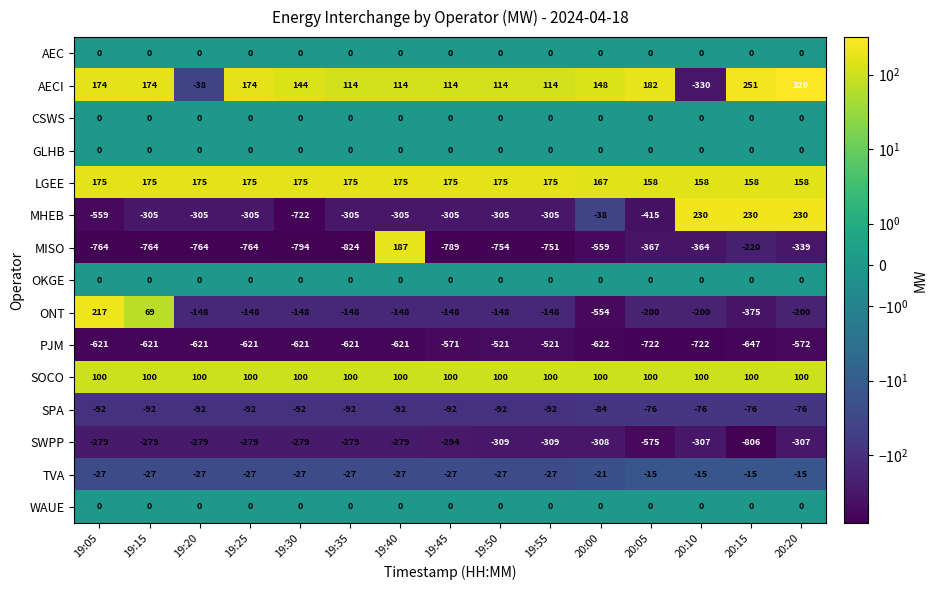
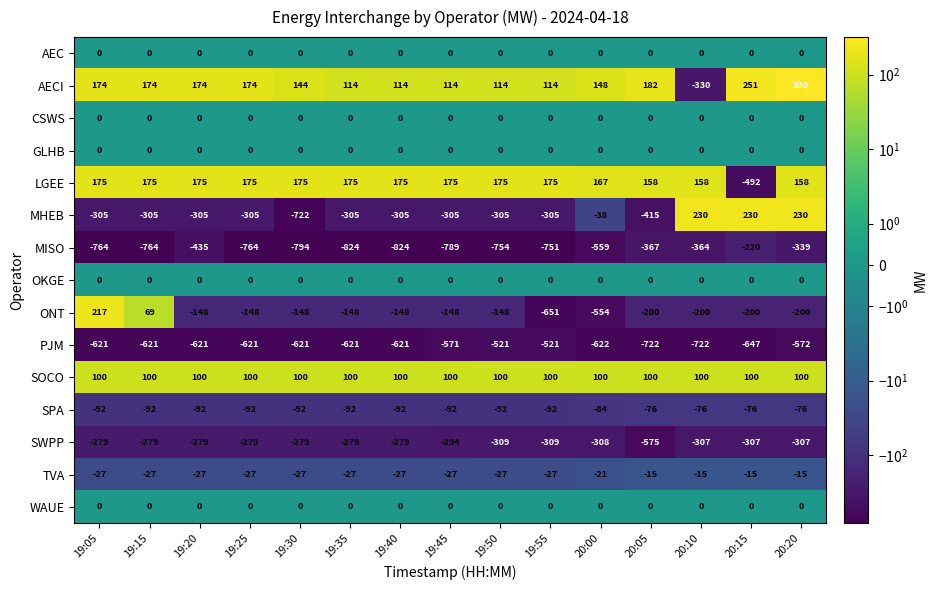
AECI, 19:20: -38 -> 174
LGEE, 20:15: 158 -> -492
MHEB, 19:05: -559 -> -305
MISO, 19:20: -764 -> -435
MISO, 19:40: 187 -> -824
ONT, 19:55: -148 -> -651
ONT, 20:15: -375 -> -200
SWPP, 20:15: -806 -> -307
